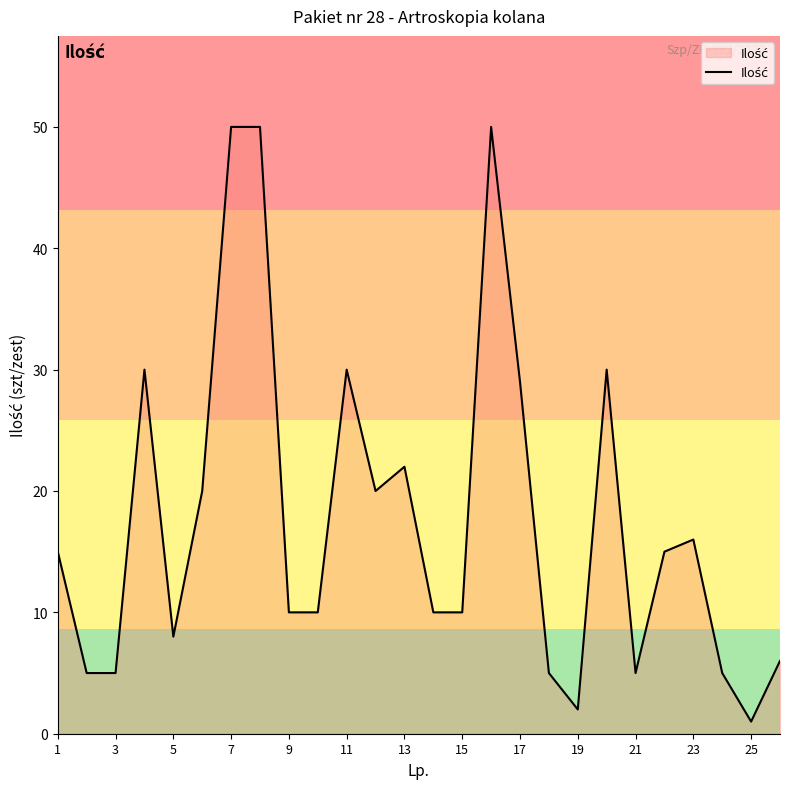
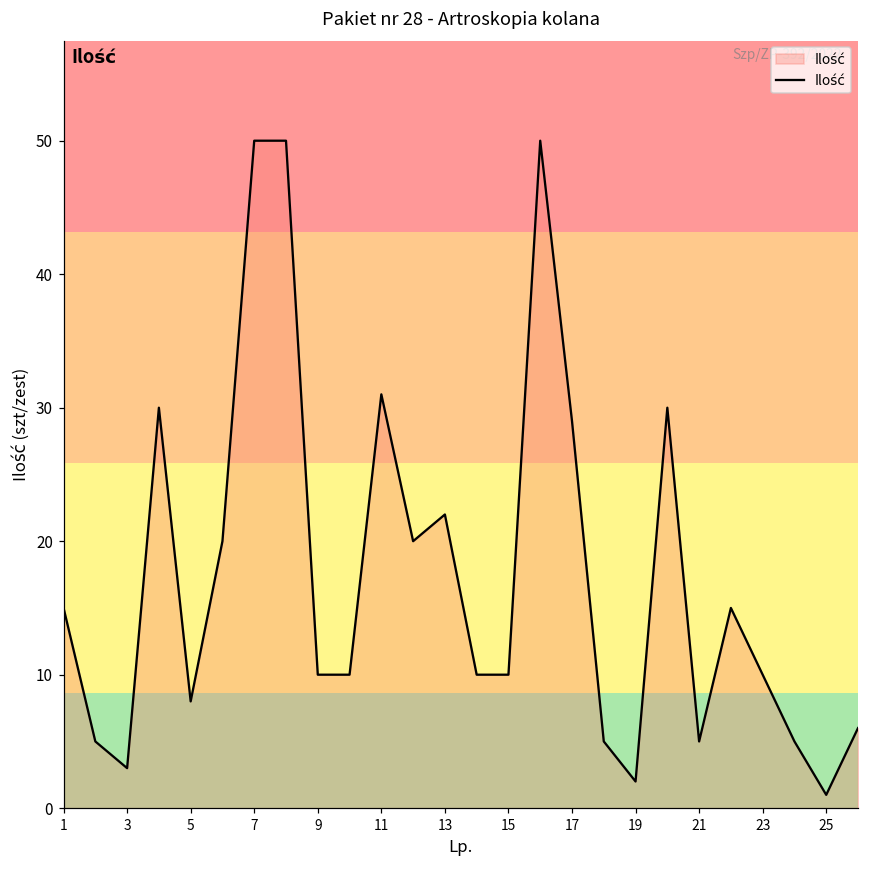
3: 5 -> 3
11: 30 -> 31
23: 16 -> 10
